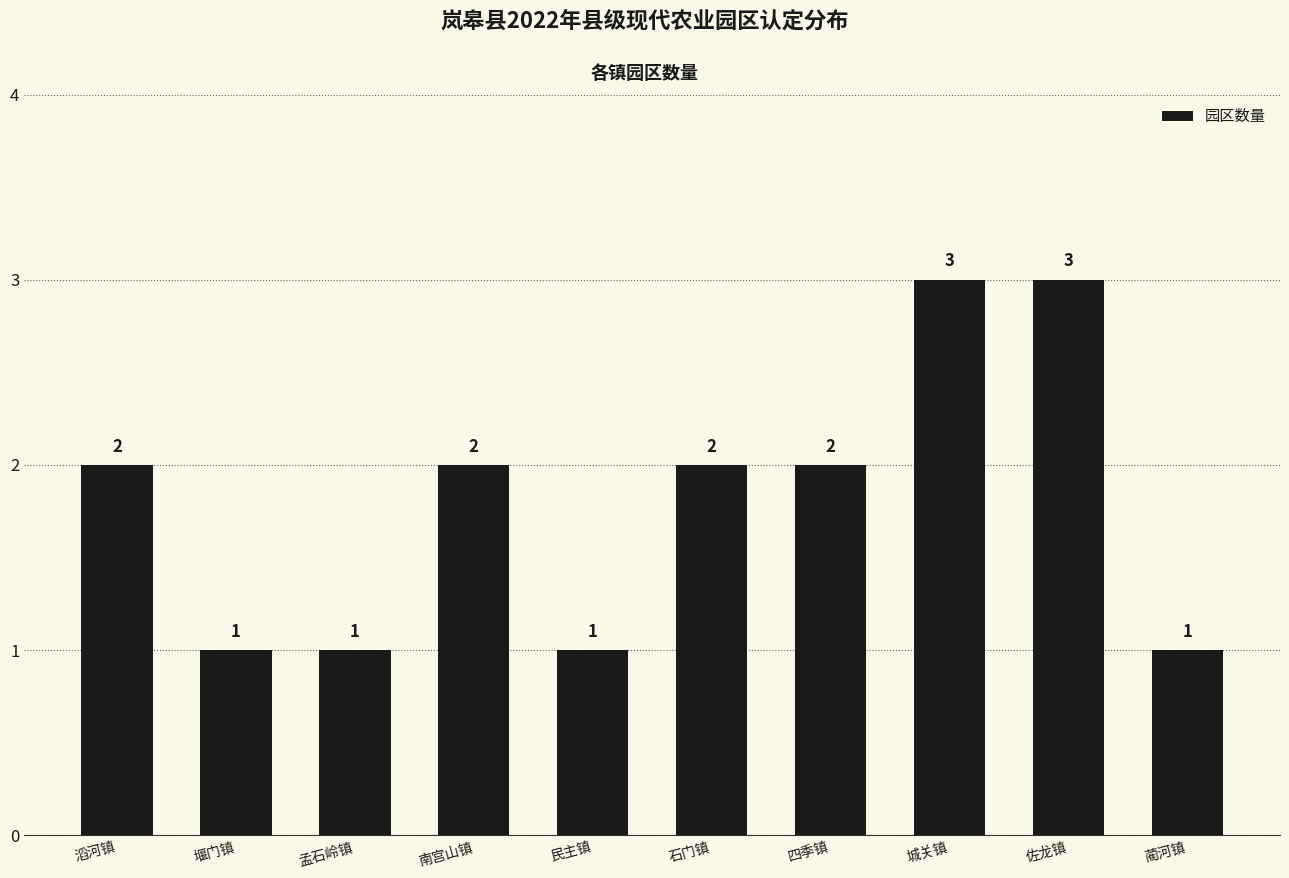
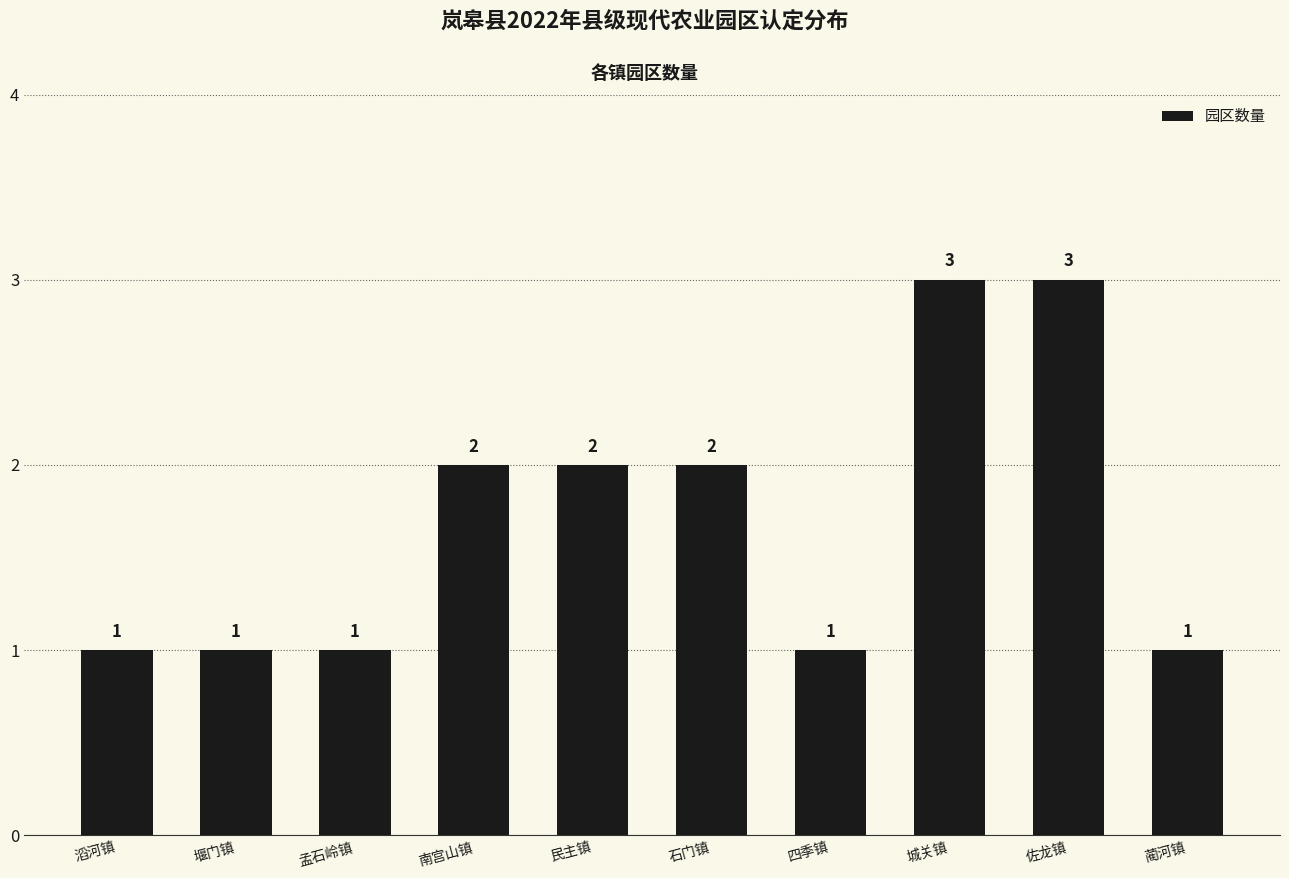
滔河镇: 2 -> 1
民主镇: 1 -> 2
四季镇: 2 -> 1
